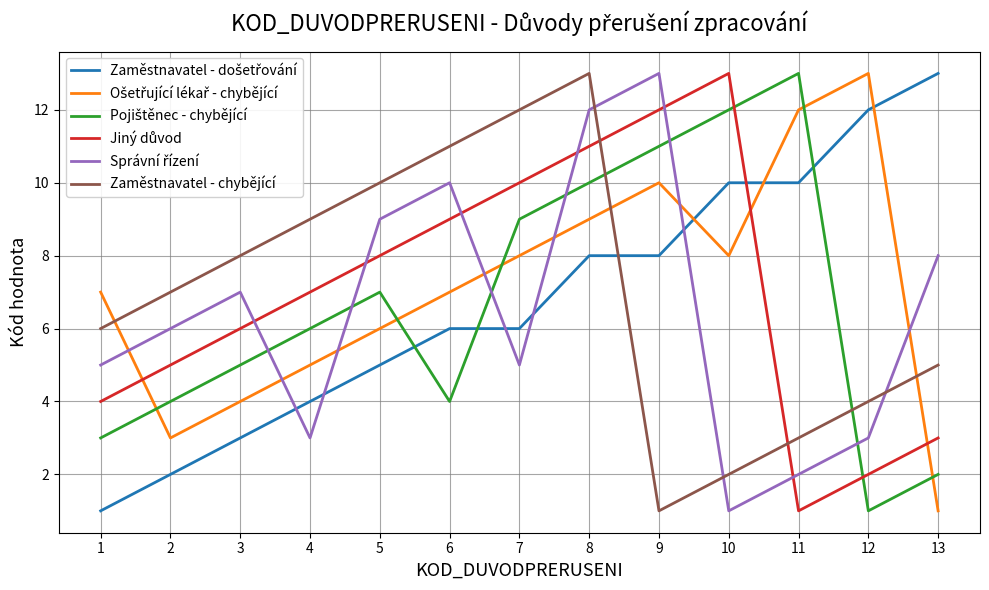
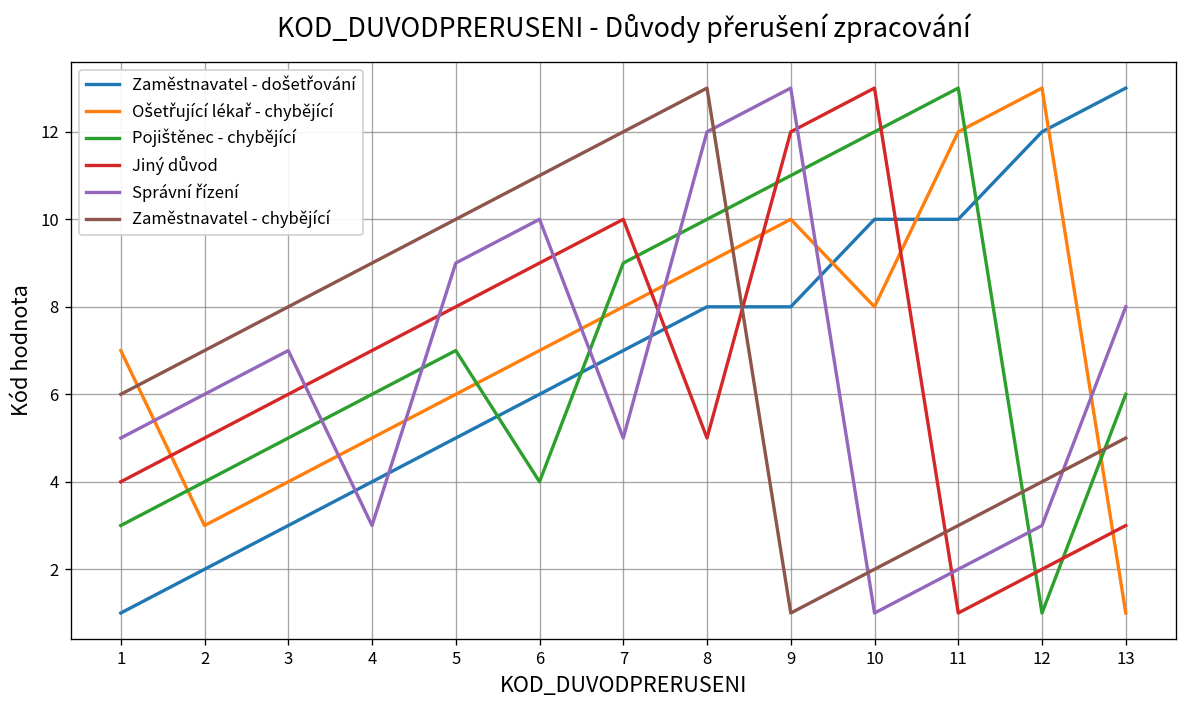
Zaměstnavatel - došetřování, 7: 6 -> 7
Jiný důvod, 8: 11 -> 5
Pojištěnec - chybějící, 13: 2 -> 6
